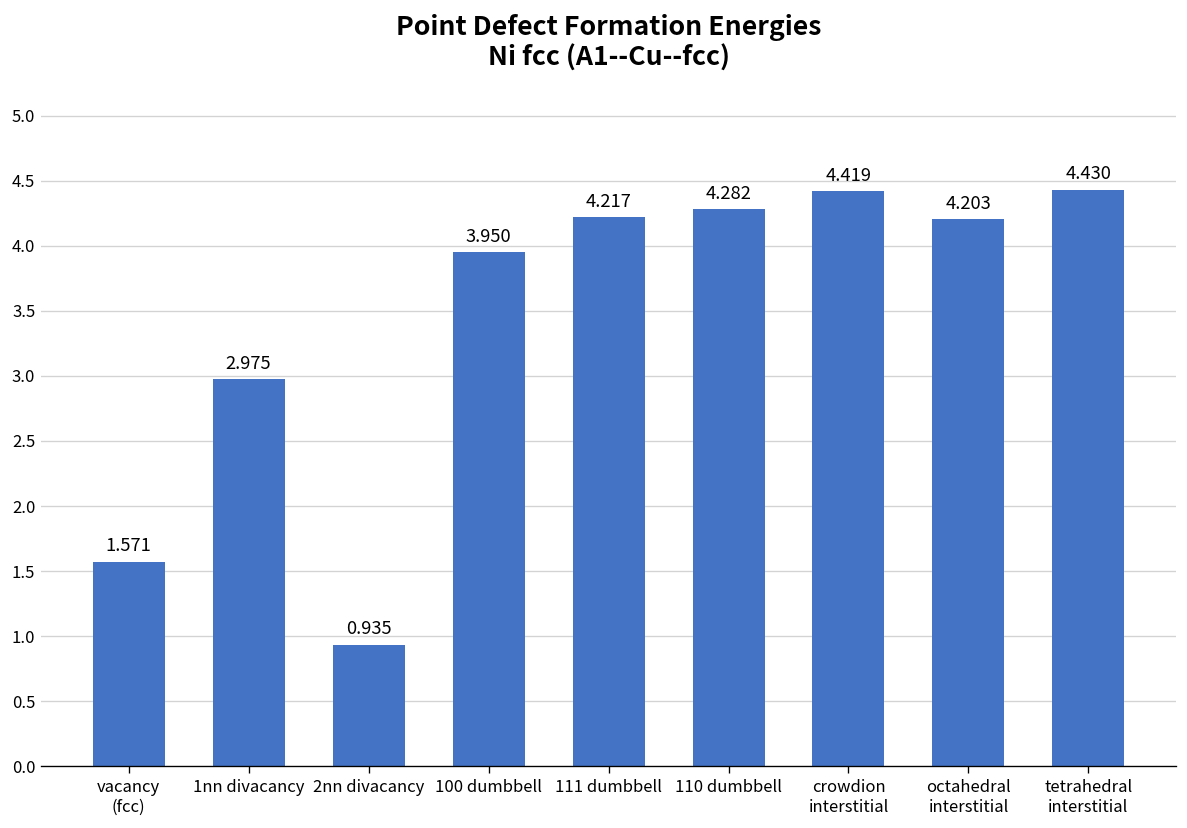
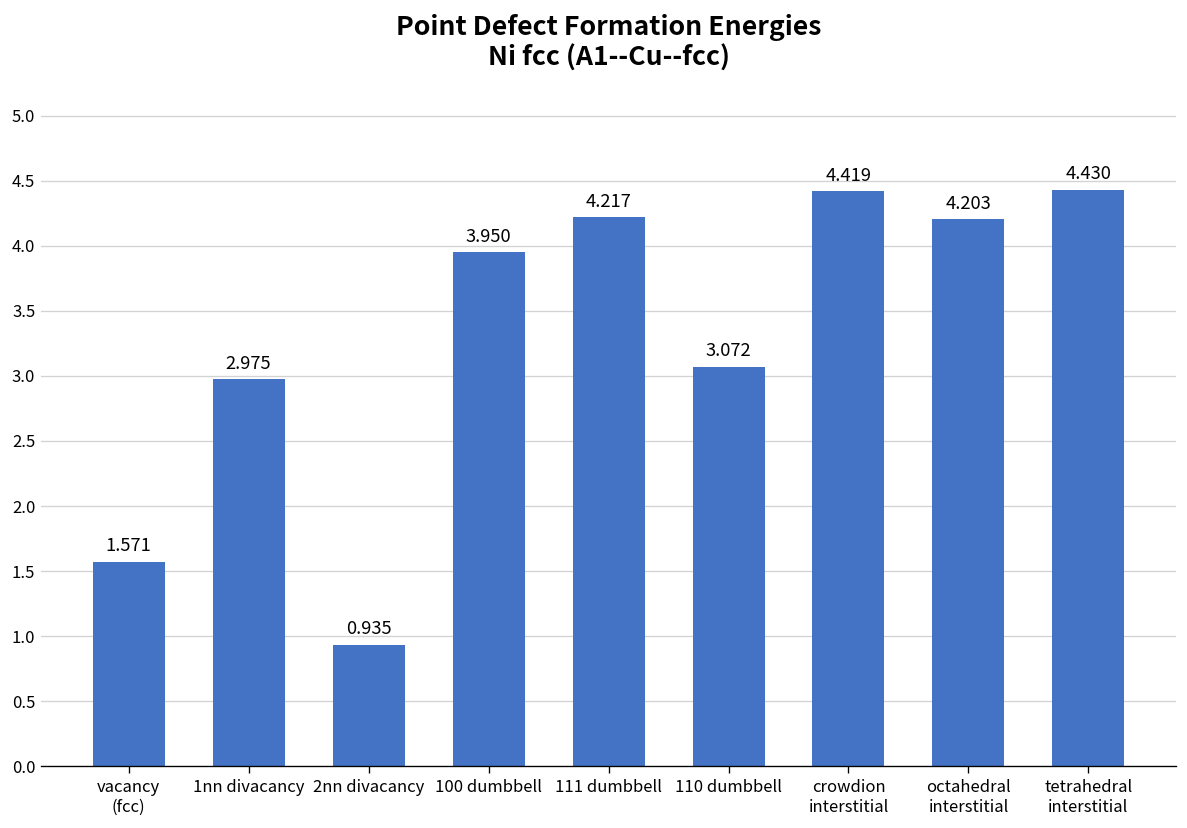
110 dumbbell: 4.282 -> 3.072
